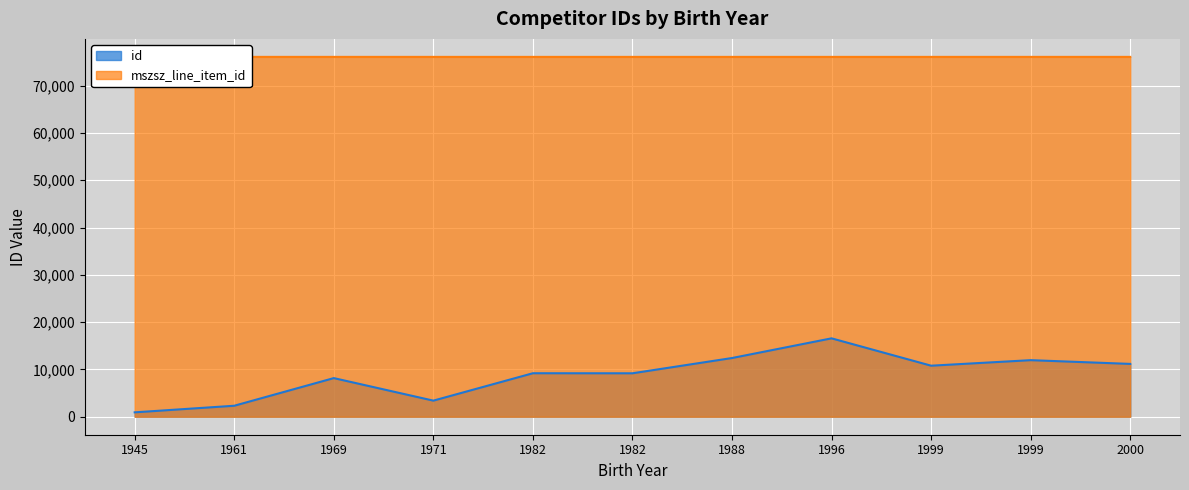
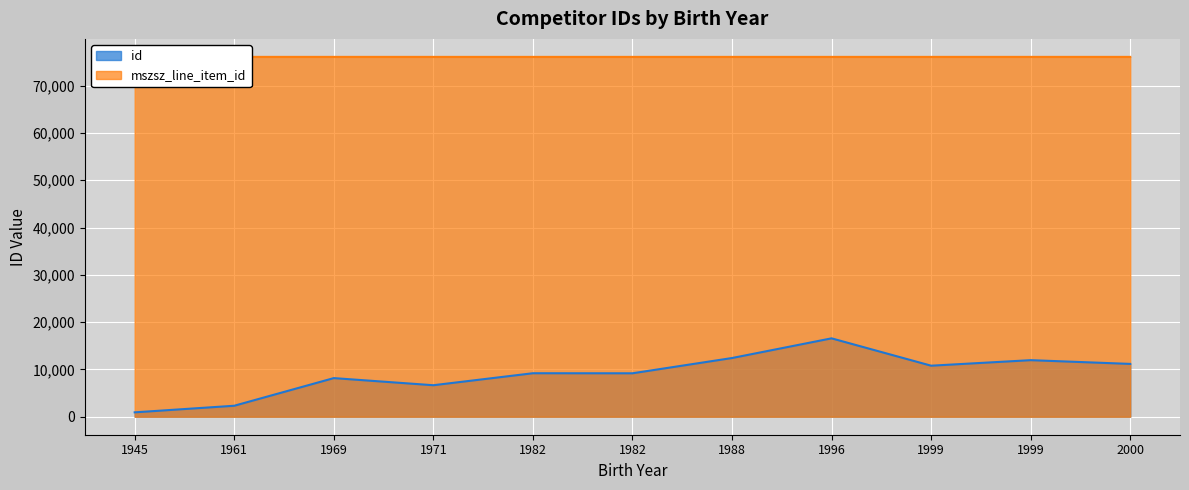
id, 1971: 3,000 -> 7,000
